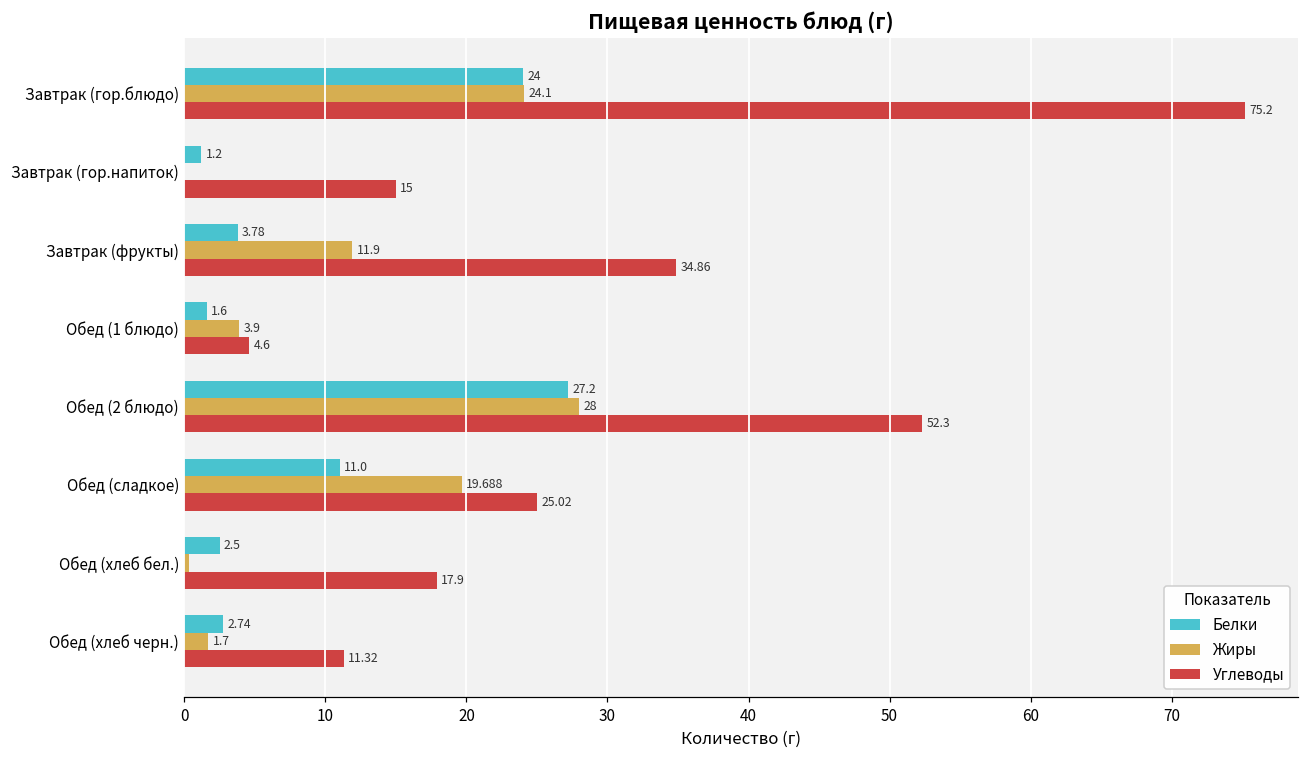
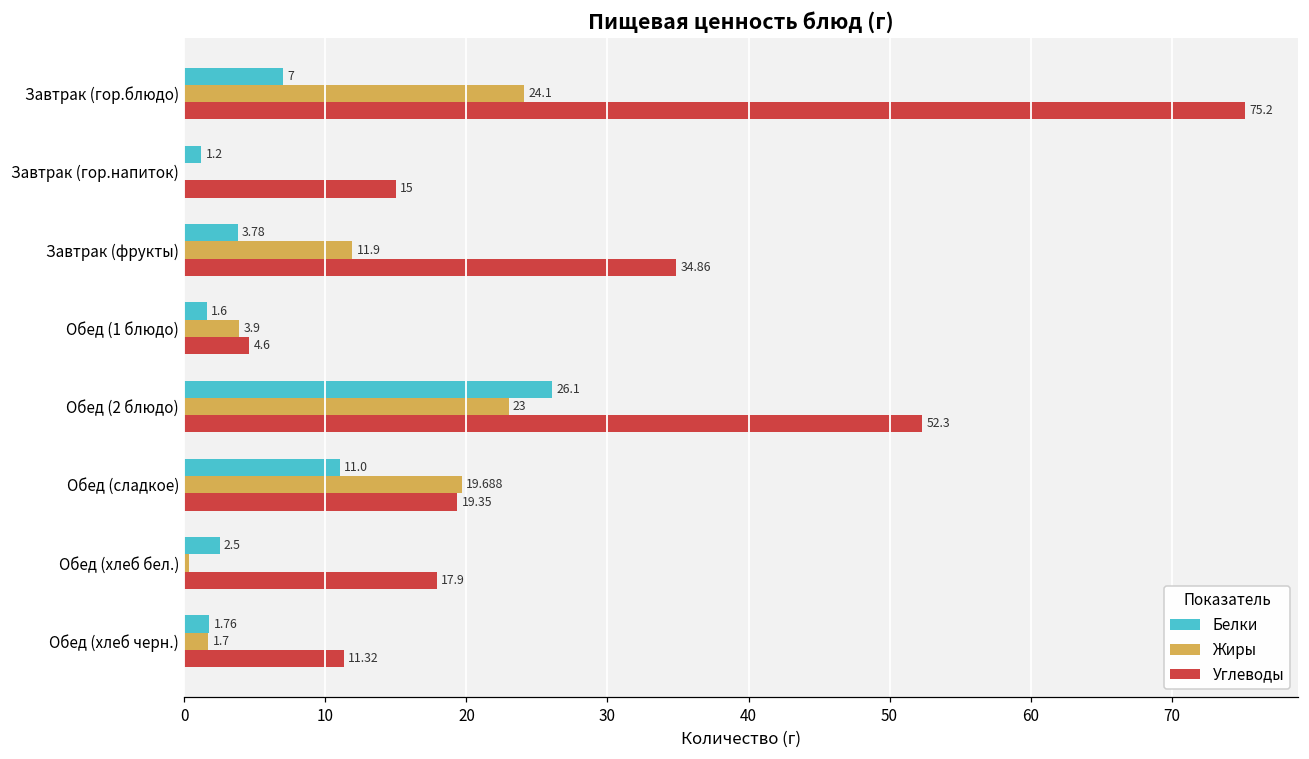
Белки, Завтрак (гор.блюдо): 24 -> 7
Белки, Обед (2 блюдо): 27.2 -> 26.1
Жиры, Обед (2 блюдо): 28 -> 23
Углеводы, Обед (сладкое): 25.02 -> 19.35
Белки, Обед (хлеб черн.): 2.74 -> 1.76
